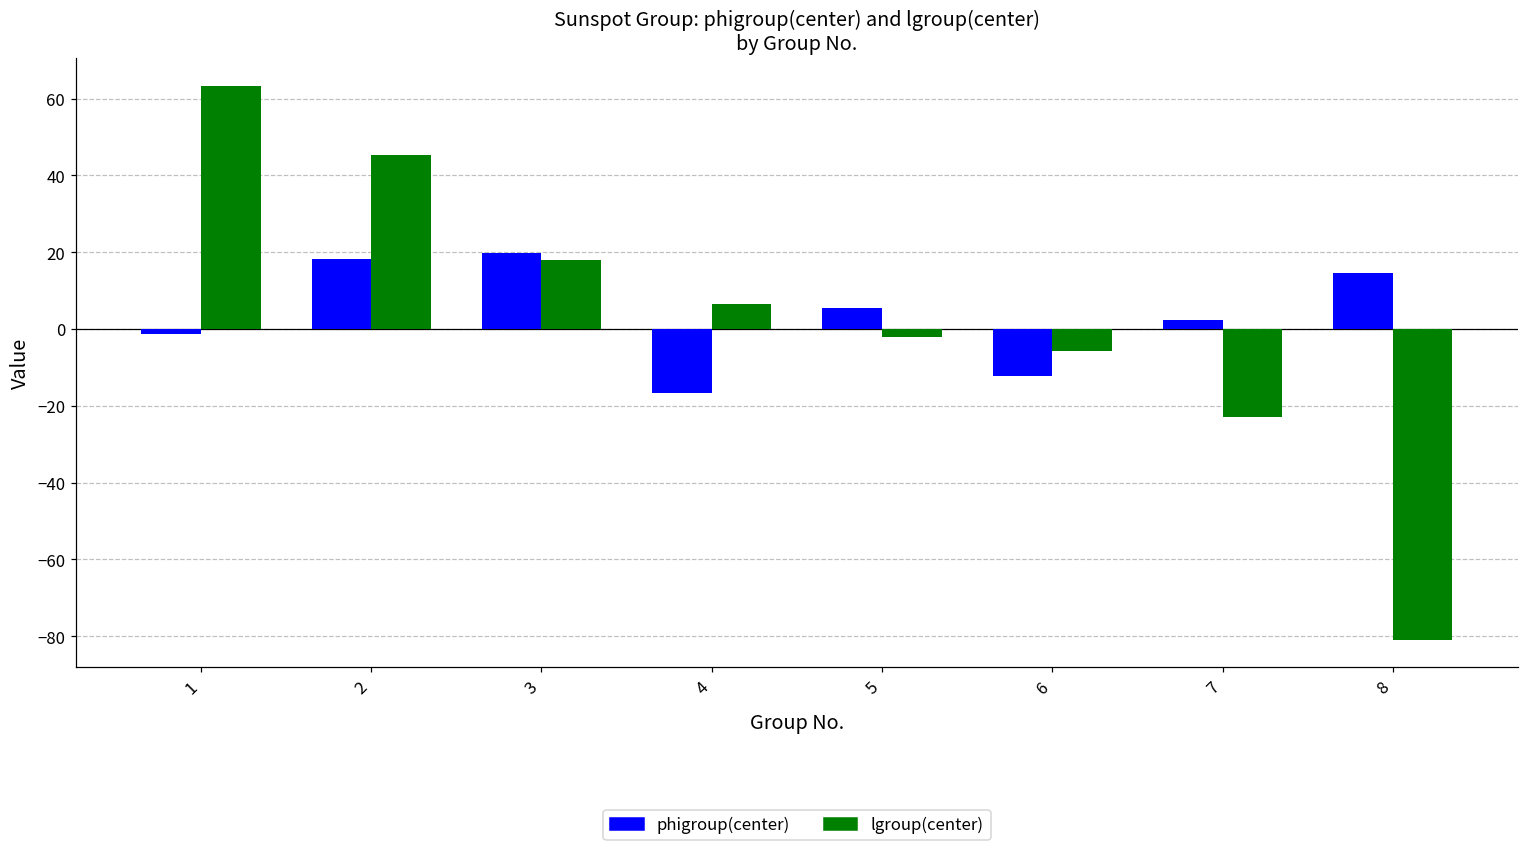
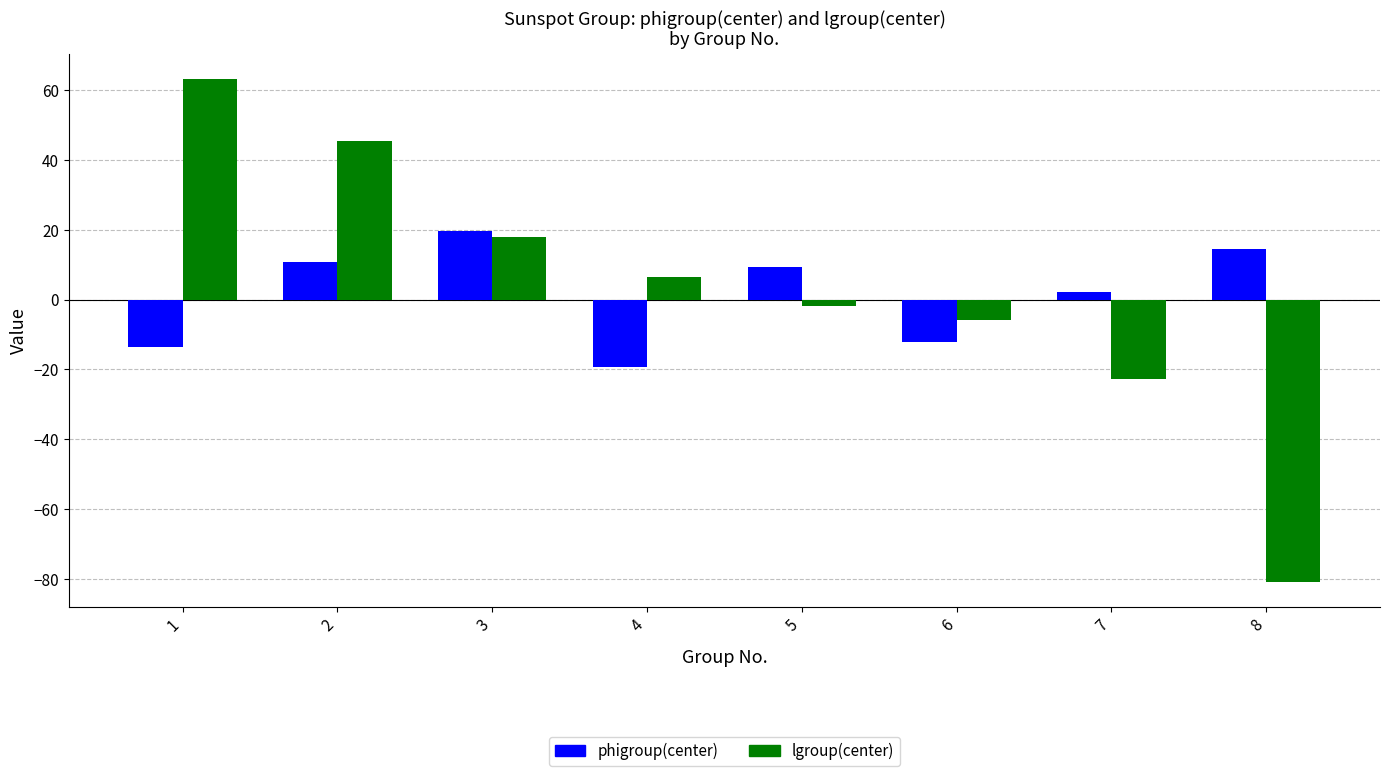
phigroup(center), 1: -1 -> -13
phigroup(center), 2: 18 -> 11
phigroup(center), 4: -17 -> -19
phigroup(center), 5: 6 -> 9
